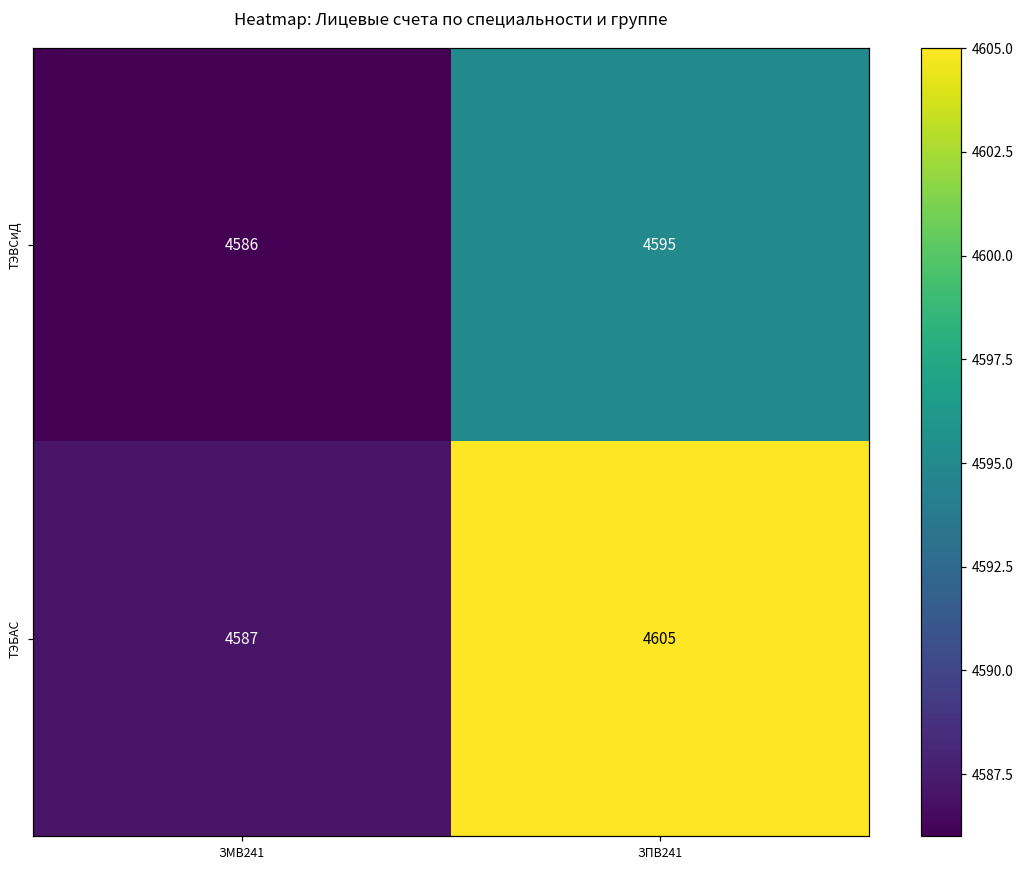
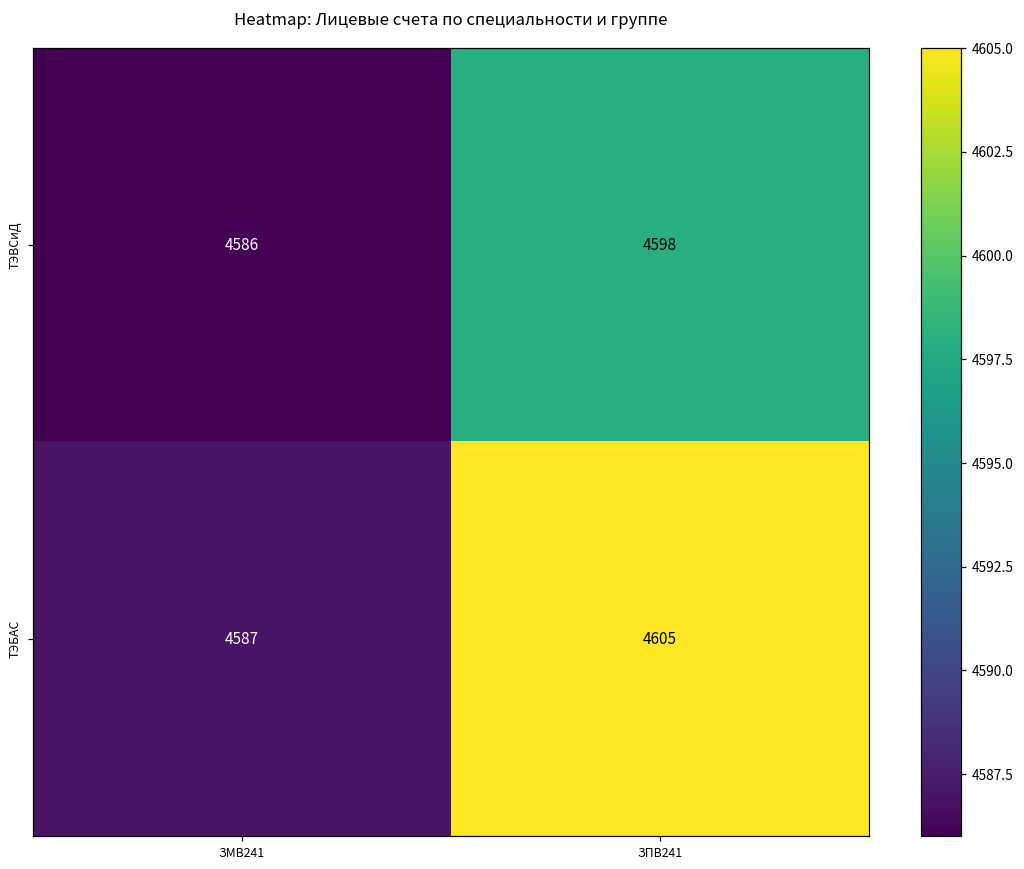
ТЭВСиД, ЗПВ241: 4595 -> 4598
